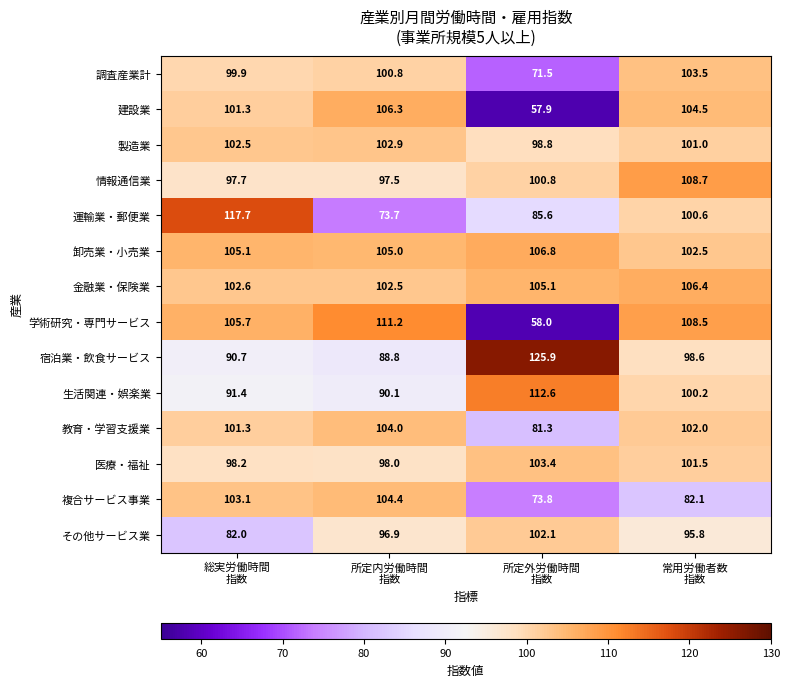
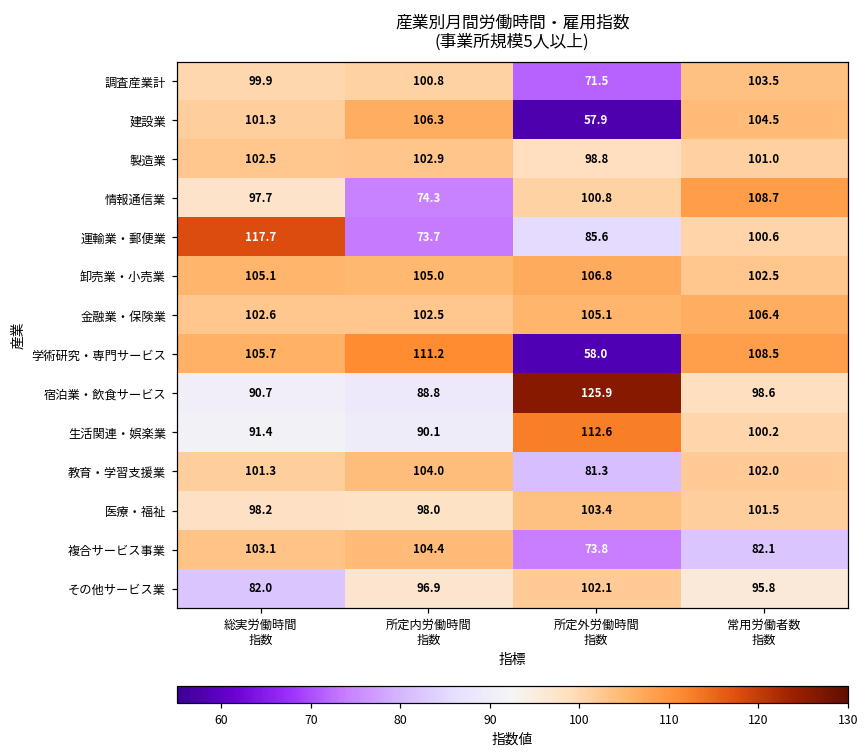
情報通信業, 所定内労働時間 指数: 97.5 -> 74.3
